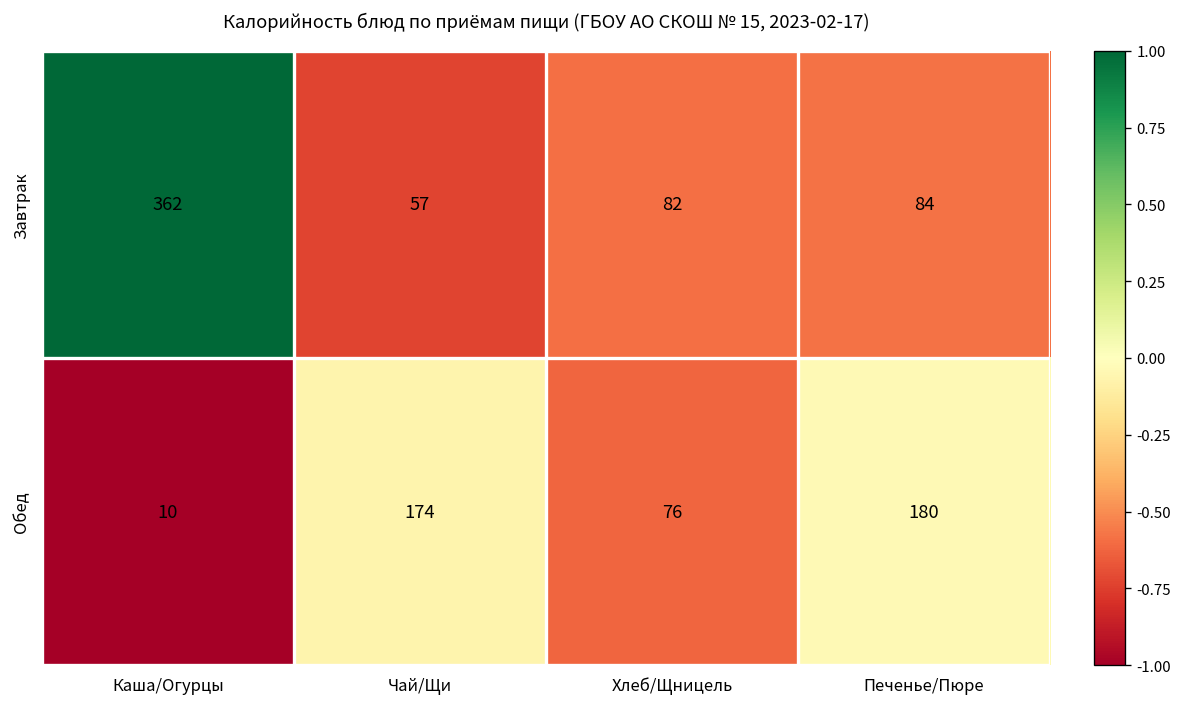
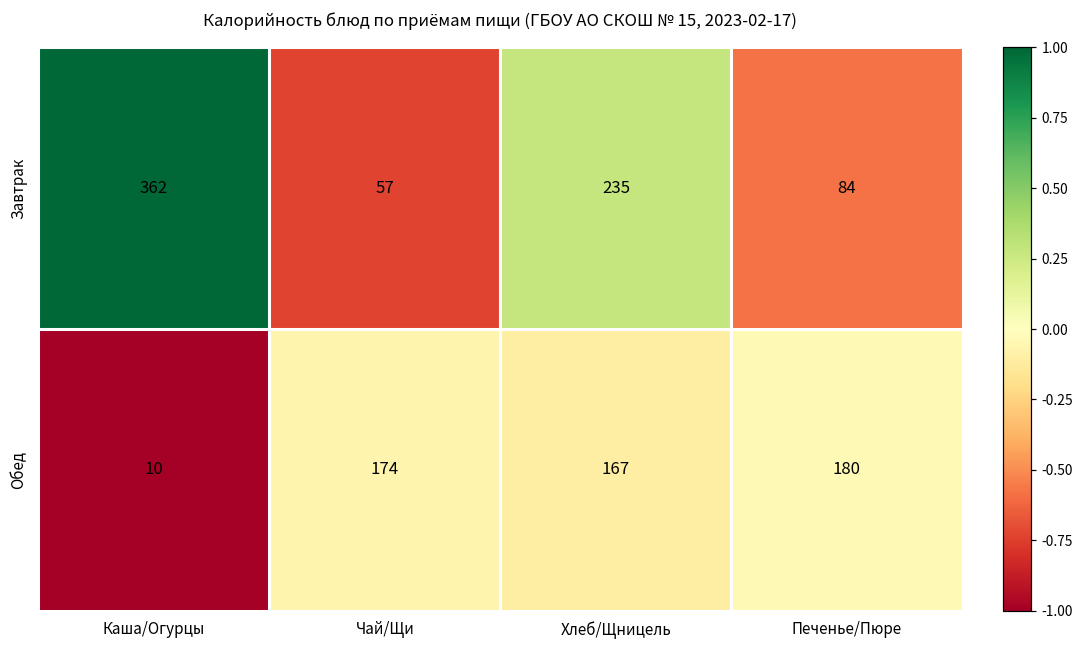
Завтрак, Хлеб/Щницель: 82 -> 235
Обед, Хлеб/Щницель: 76 -> 167
